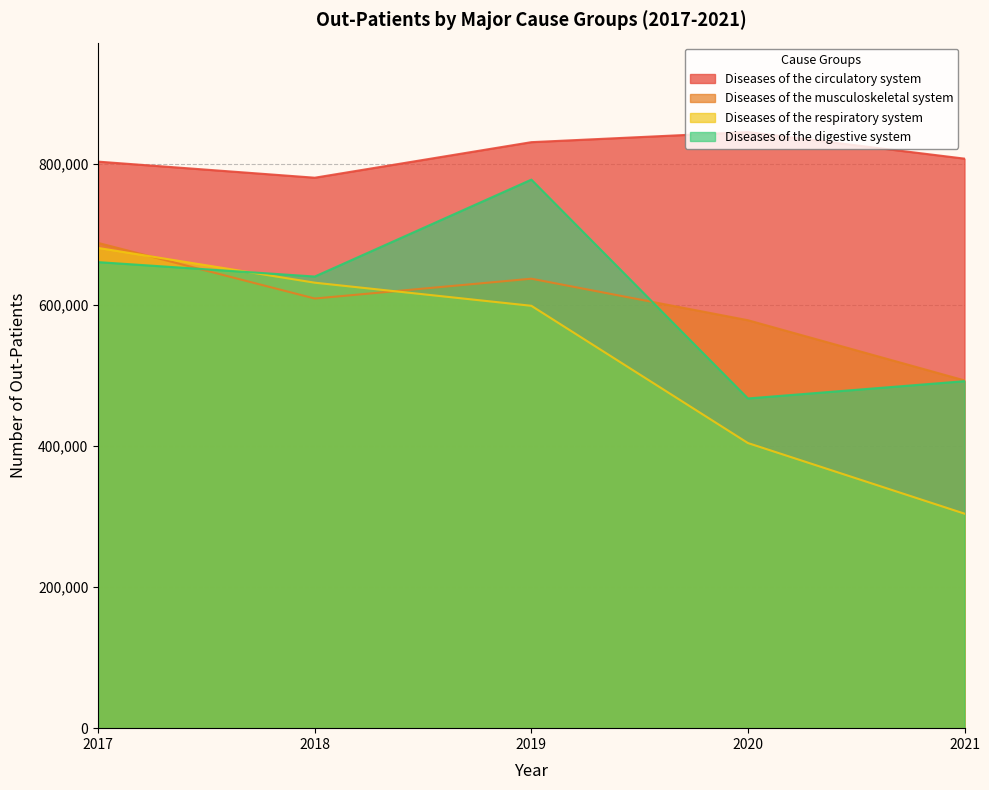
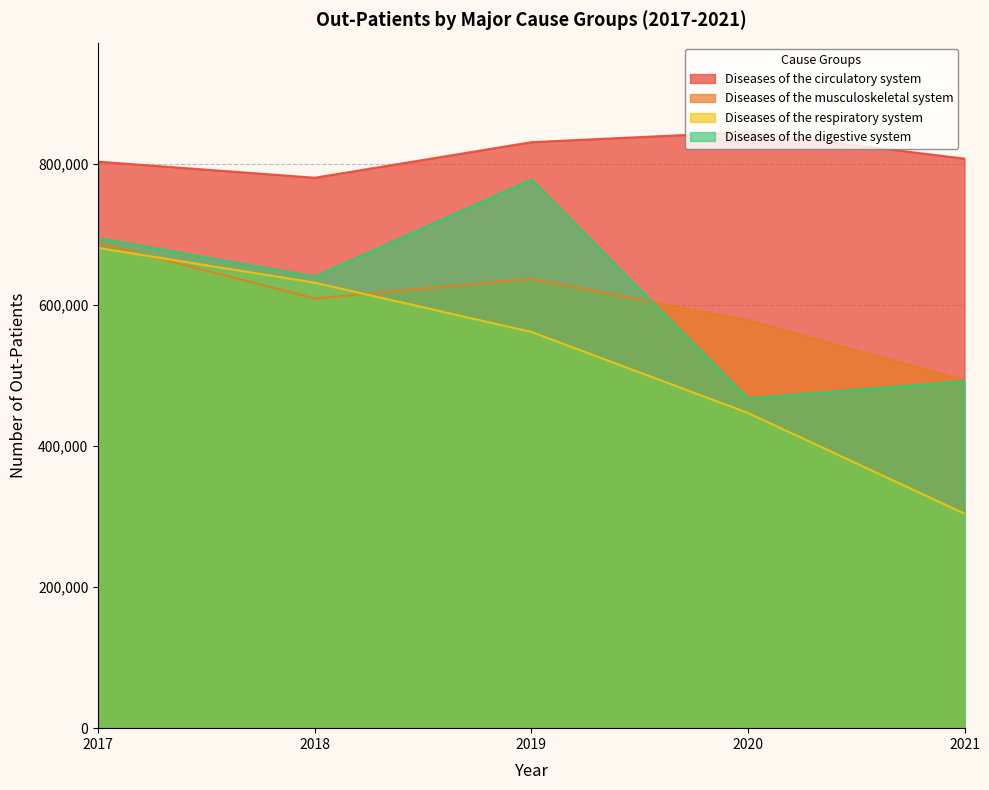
Diseases of the digestive system, 2017: 660,000 -> 690,000
Diseases of the respiratory system, 2019: 600,000 -> 560,000
Diseases of the respiratory system, 2020: 400,000 -> 450,000
